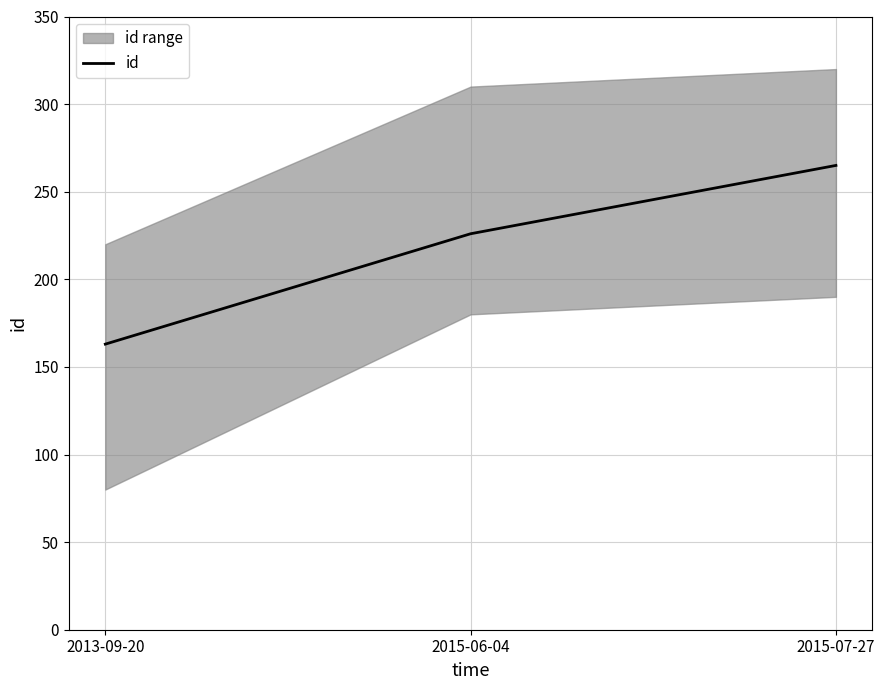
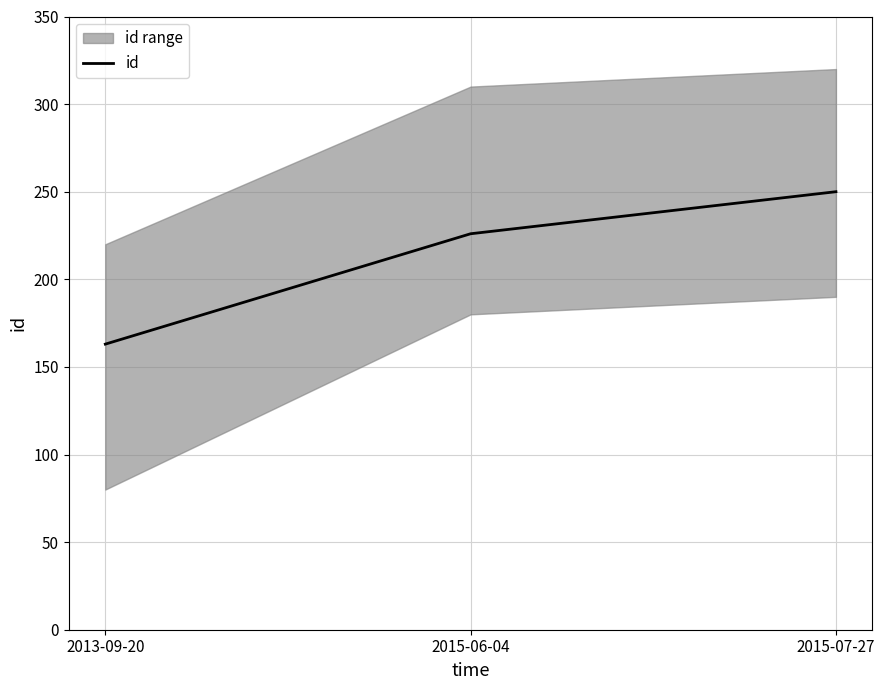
id, 2015-07-27: 265 -> 250
